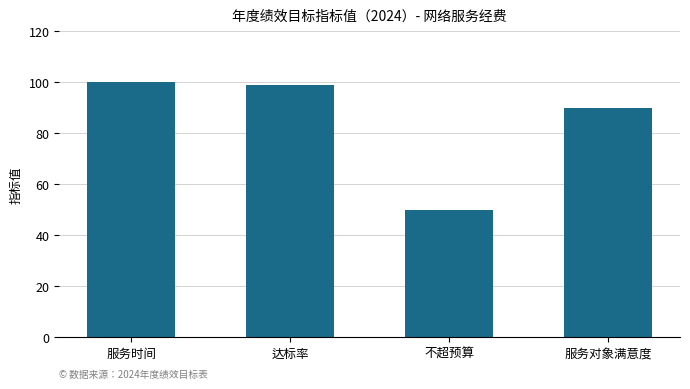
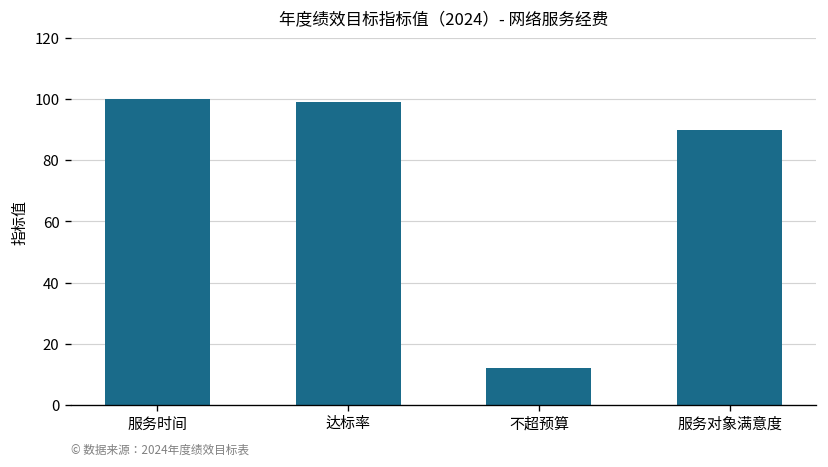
不超预算: 50 -> 12
